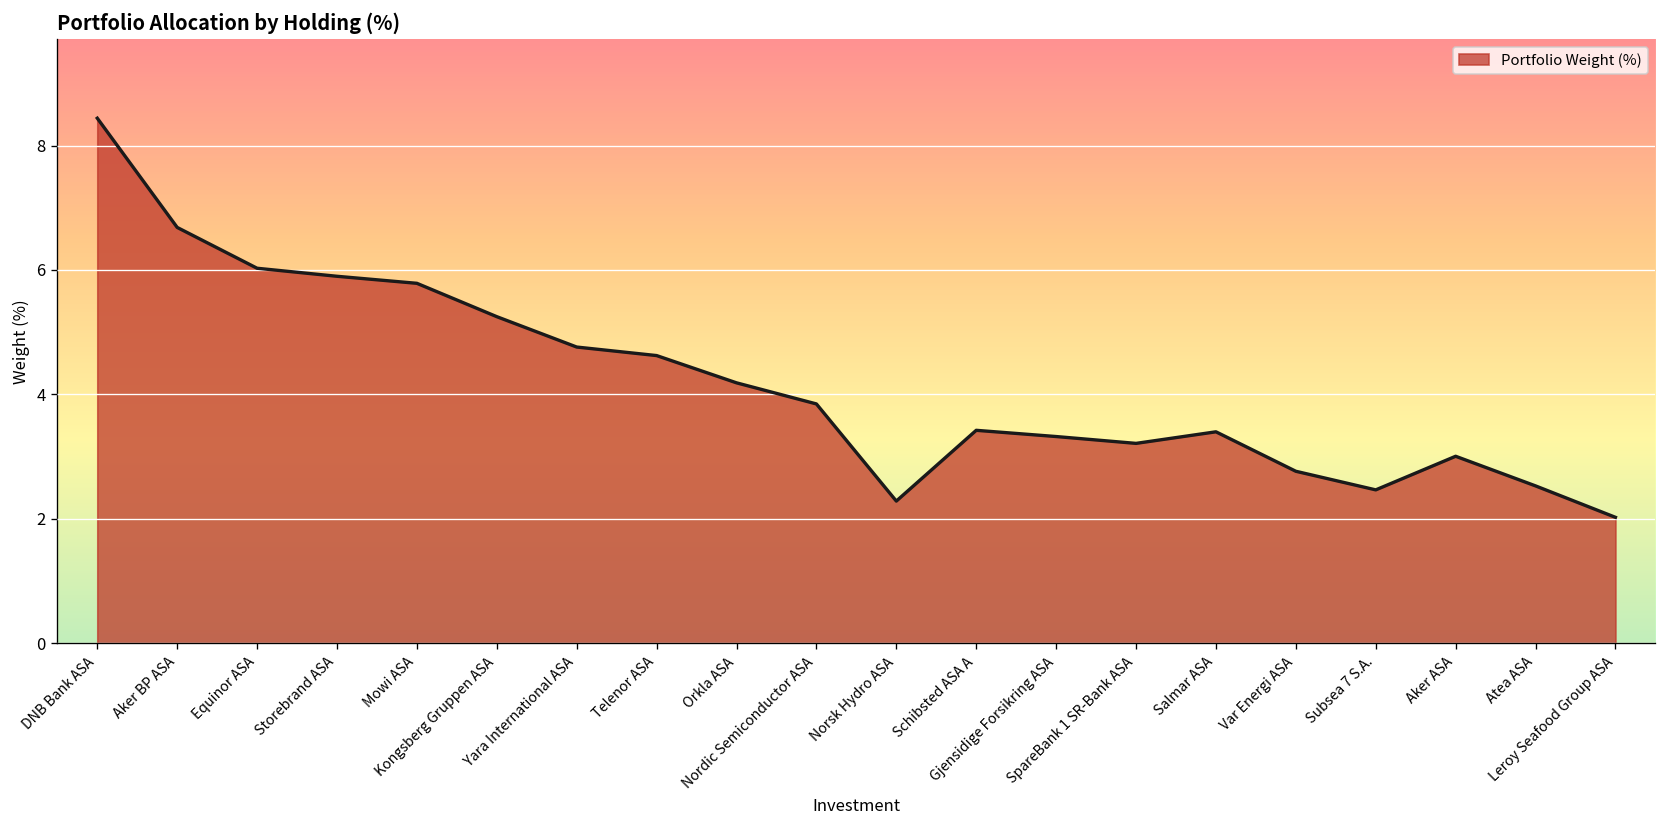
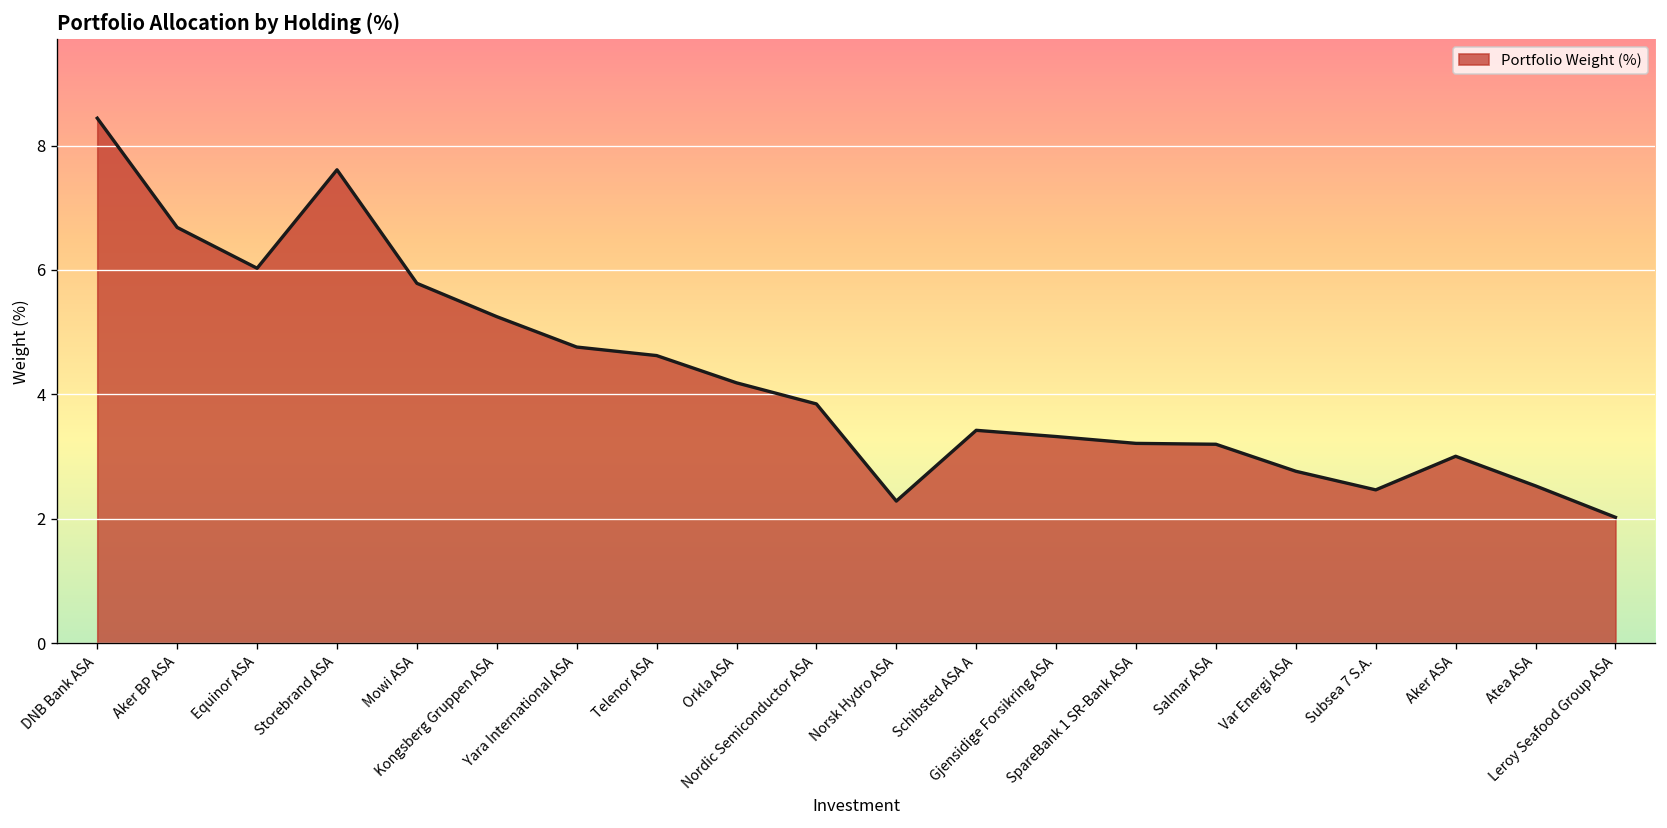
Storebrand ASA: 5.9 -> 7.6
Salmar ASA: 3.4 -> 3.2
